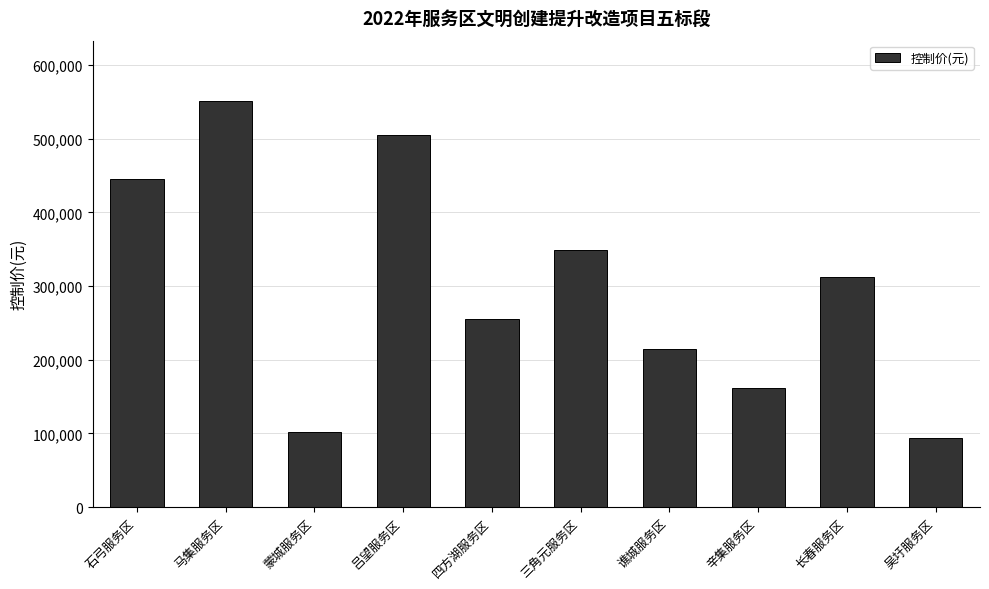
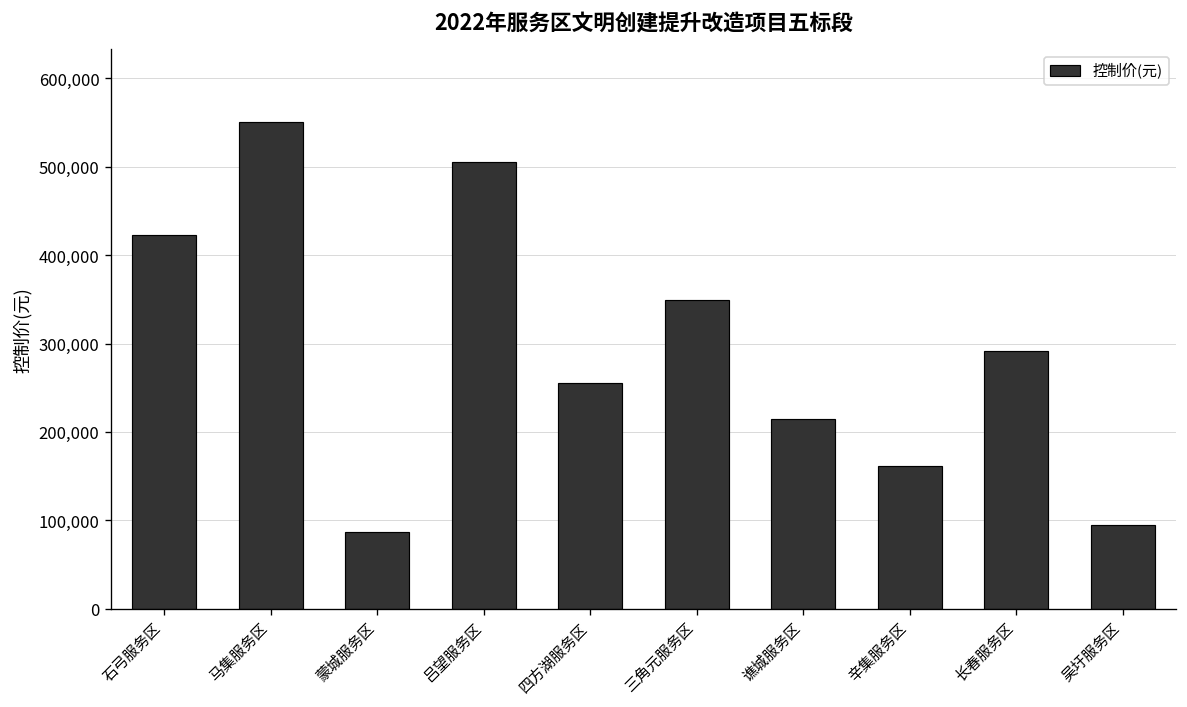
石弓服务区: 450,000 -> 420,000
蒙城服务区: 100,000 -> 90,000
长春服务区: 310,000 -> 290,000
